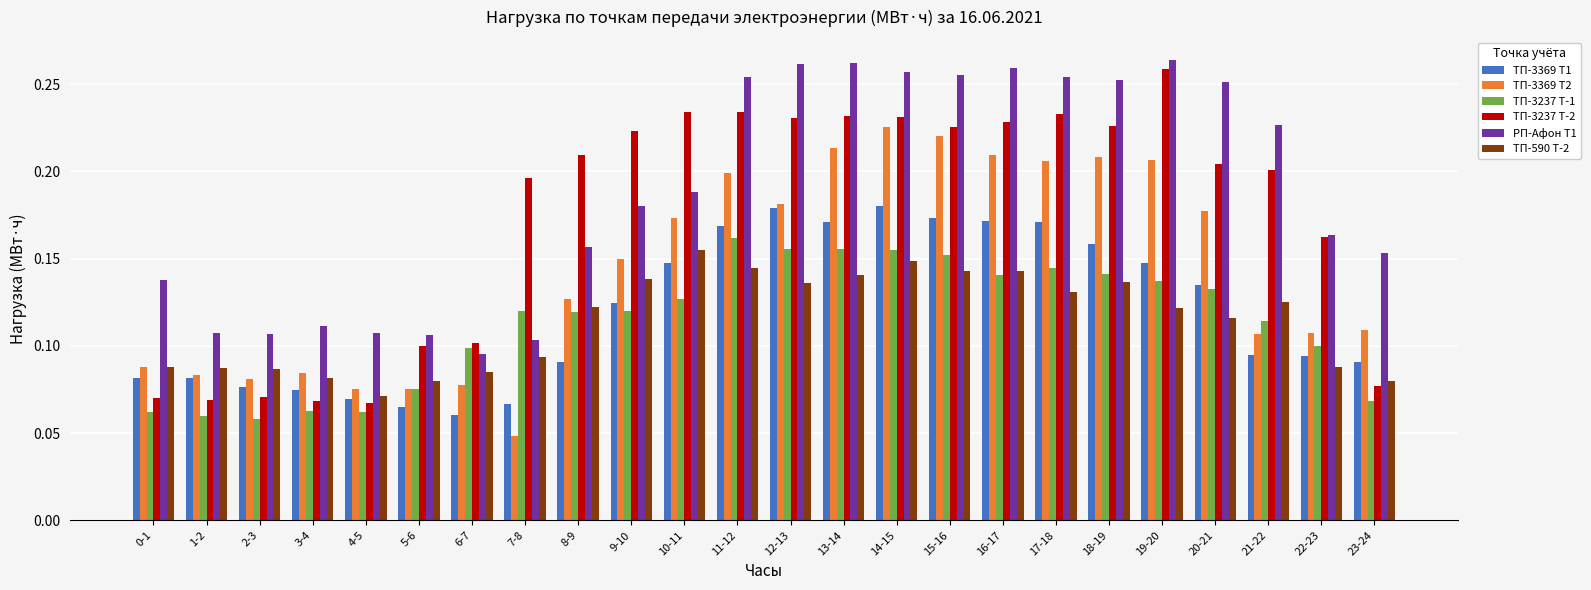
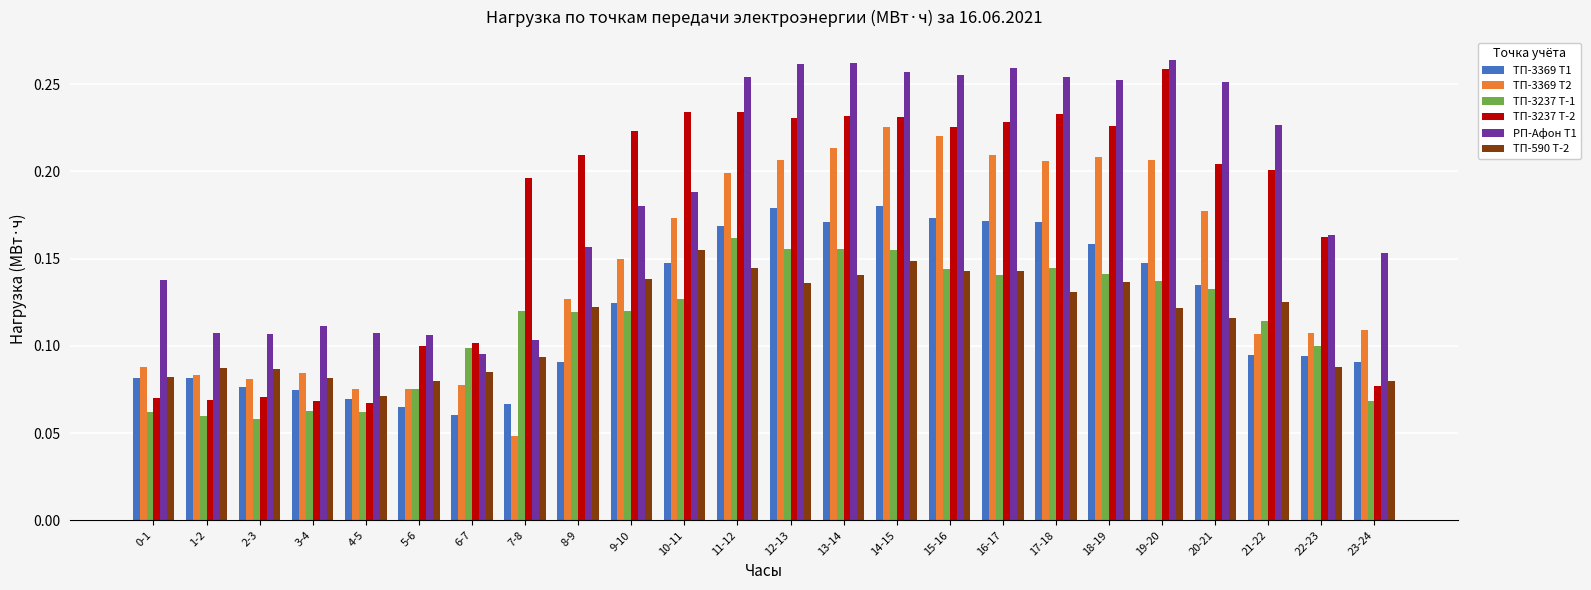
ТП-590 Т-2, 0-1: 0.088 -> 0.082
ТП-3369 Т2, 12-13: 0.182 -> 0.207
ТП-3237 Т-1, 15-16: 0.152 -> 0.144
